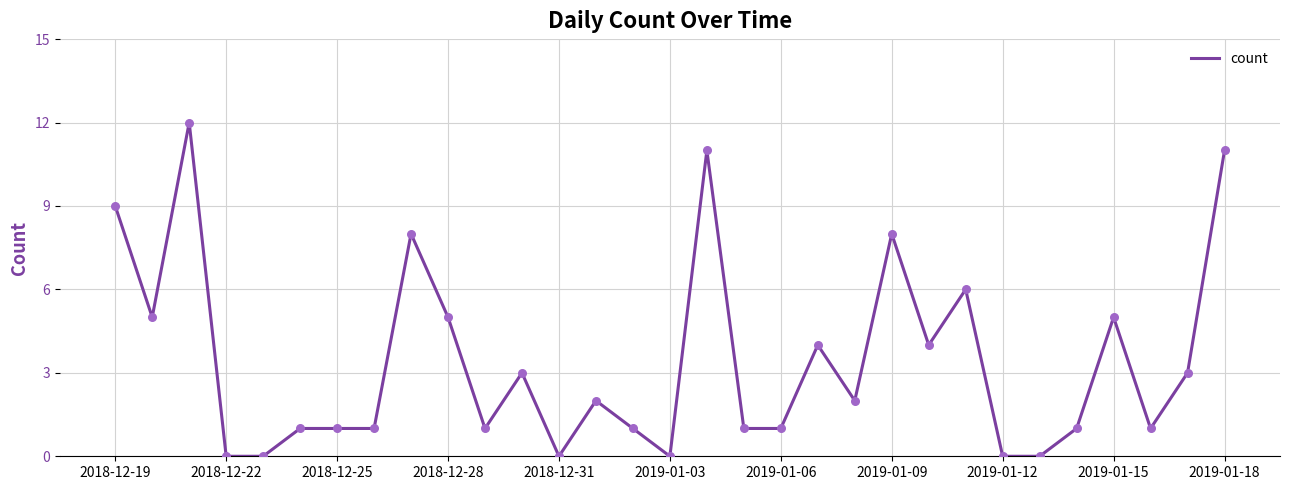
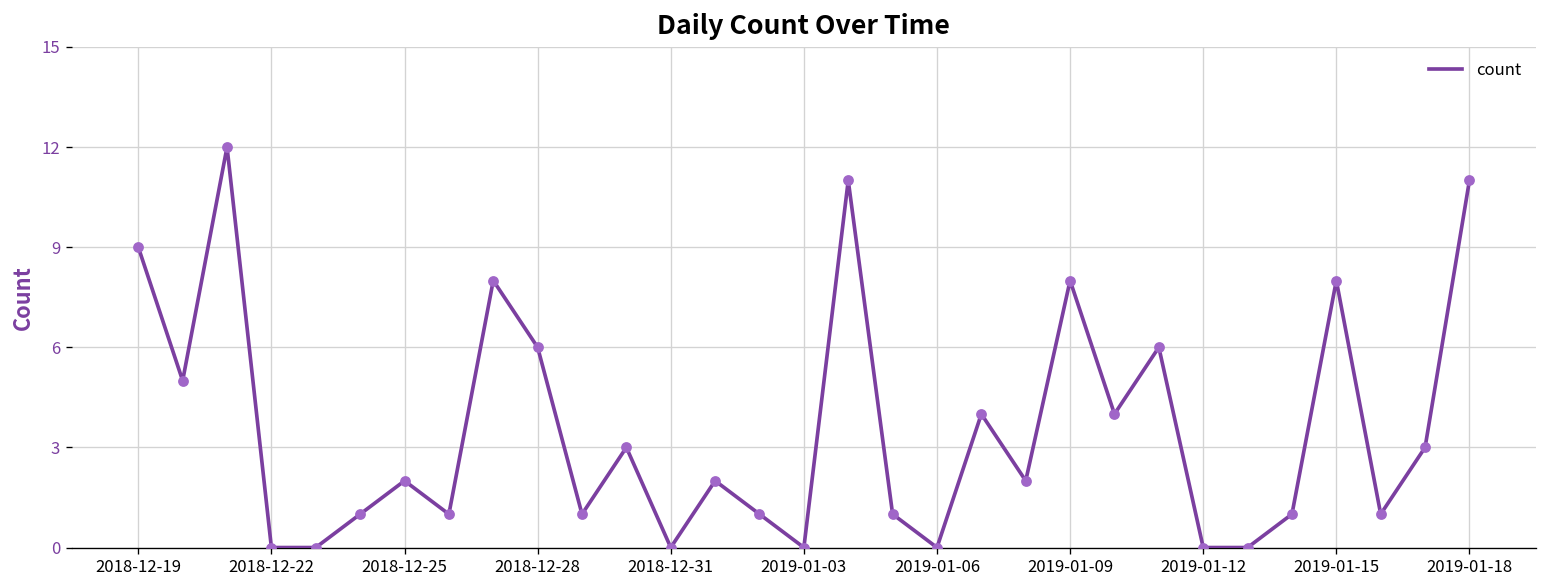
2018-12-25: 1 -> 2
2018-12-28: 5 -> 6
2019-01-06: 1 -> 0
2019-01-15: 5 -> 8
